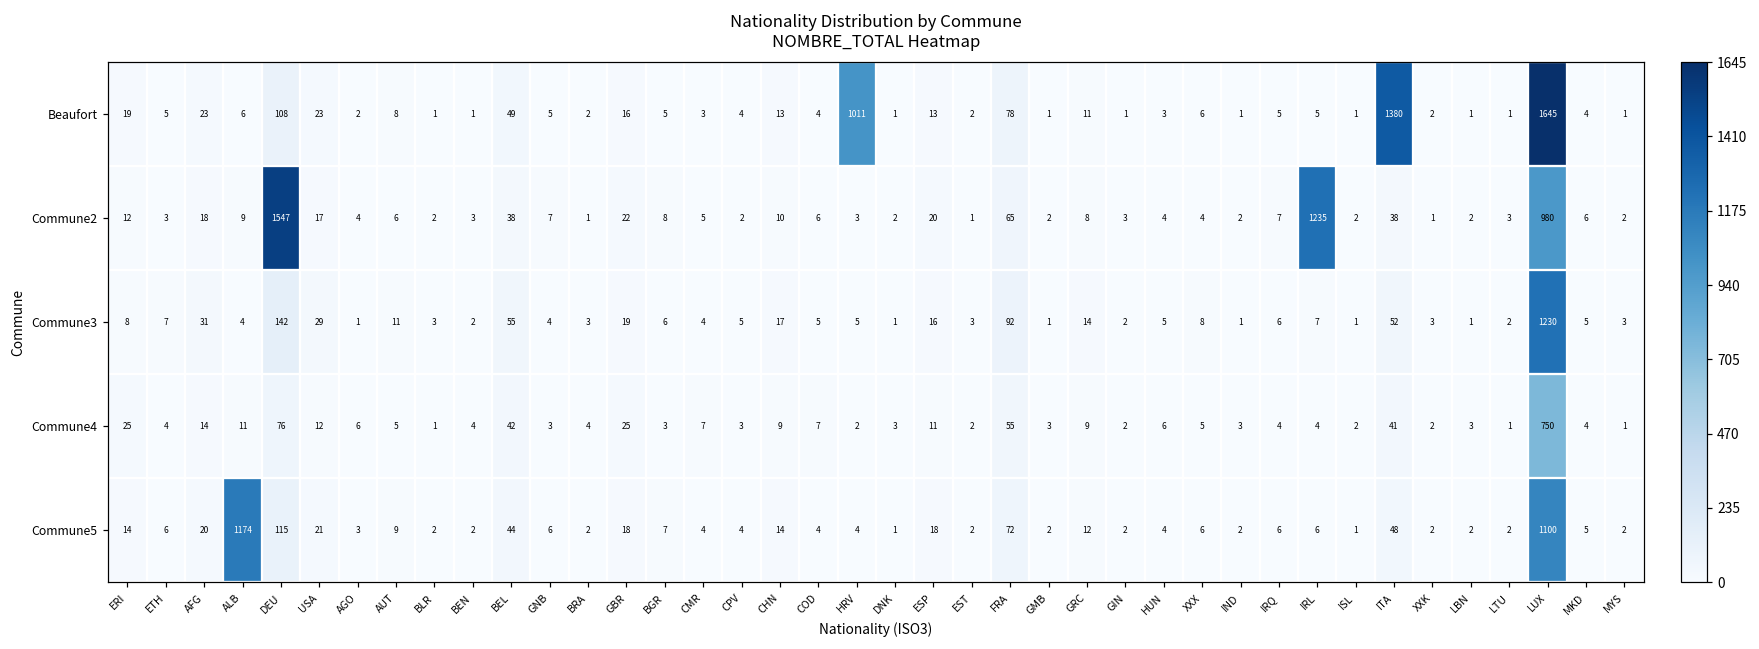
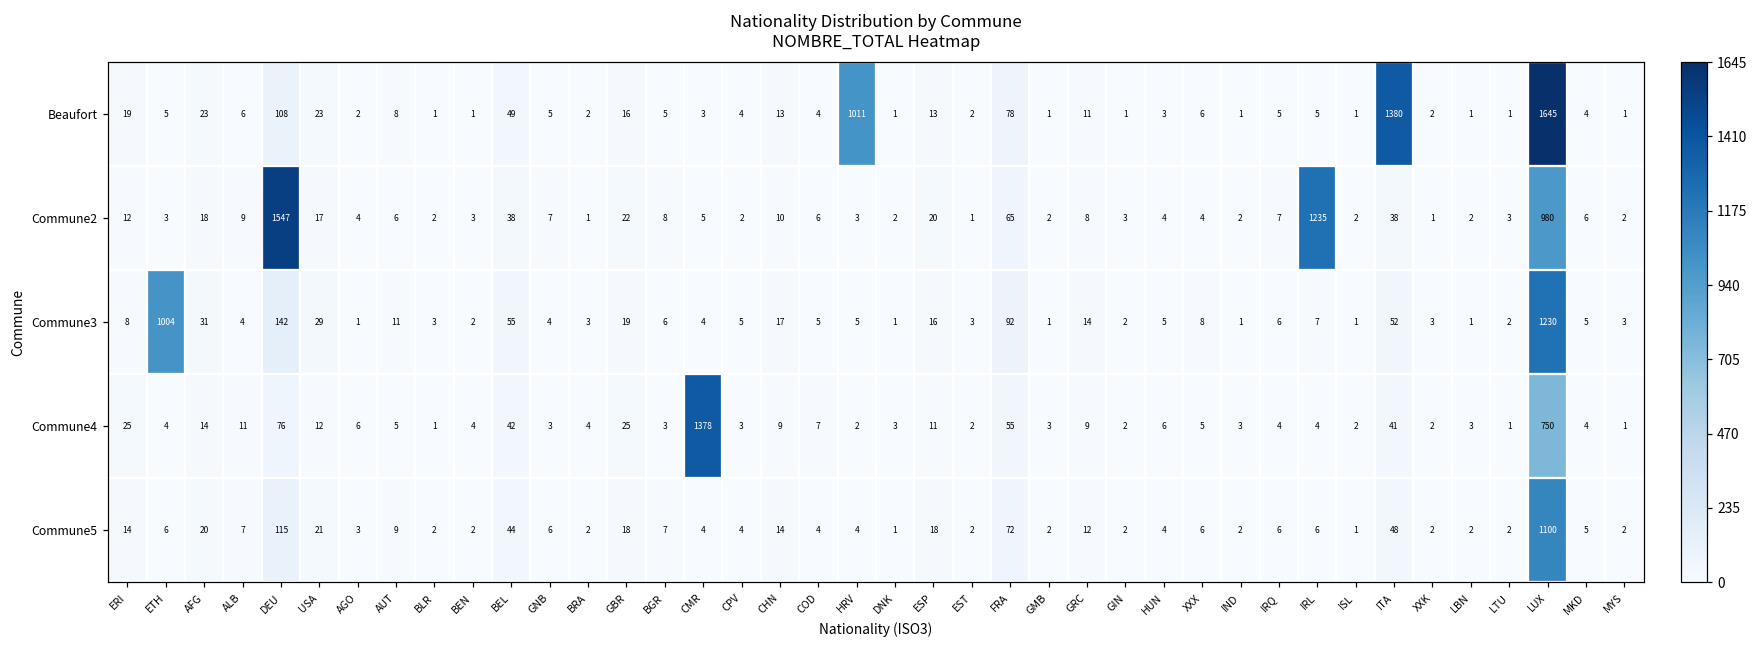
Commune3, ETH: 7 -> 1004
Commune4, CMR: 7 -> 1378
Commune5, ALB: 1174 -> 7
